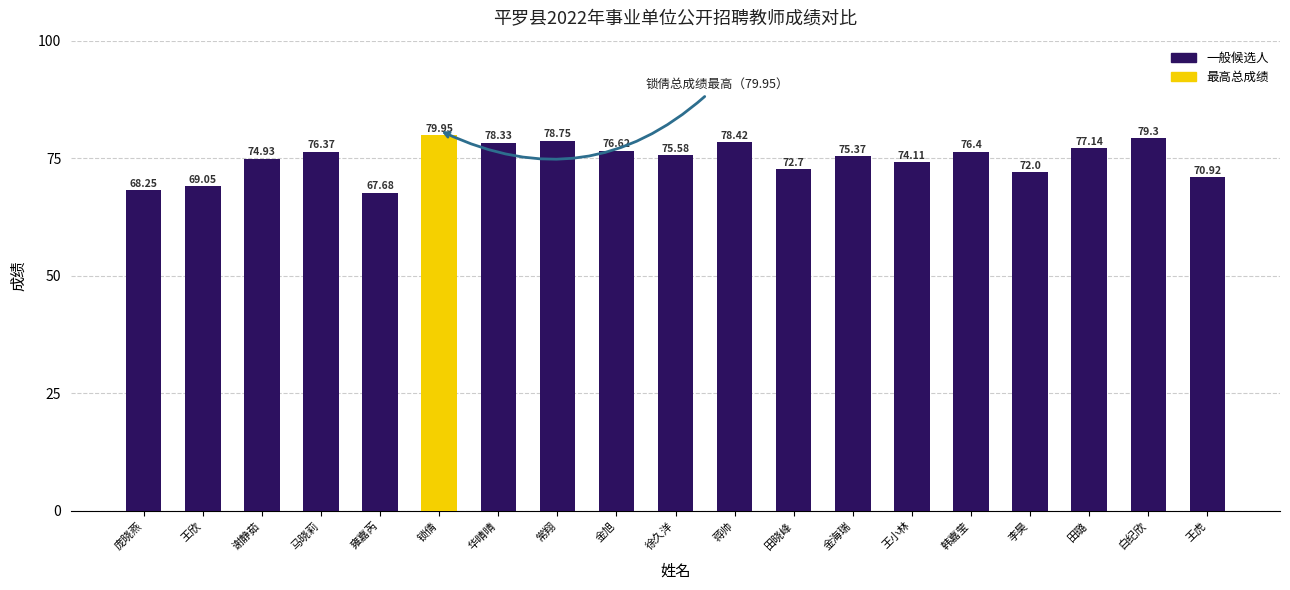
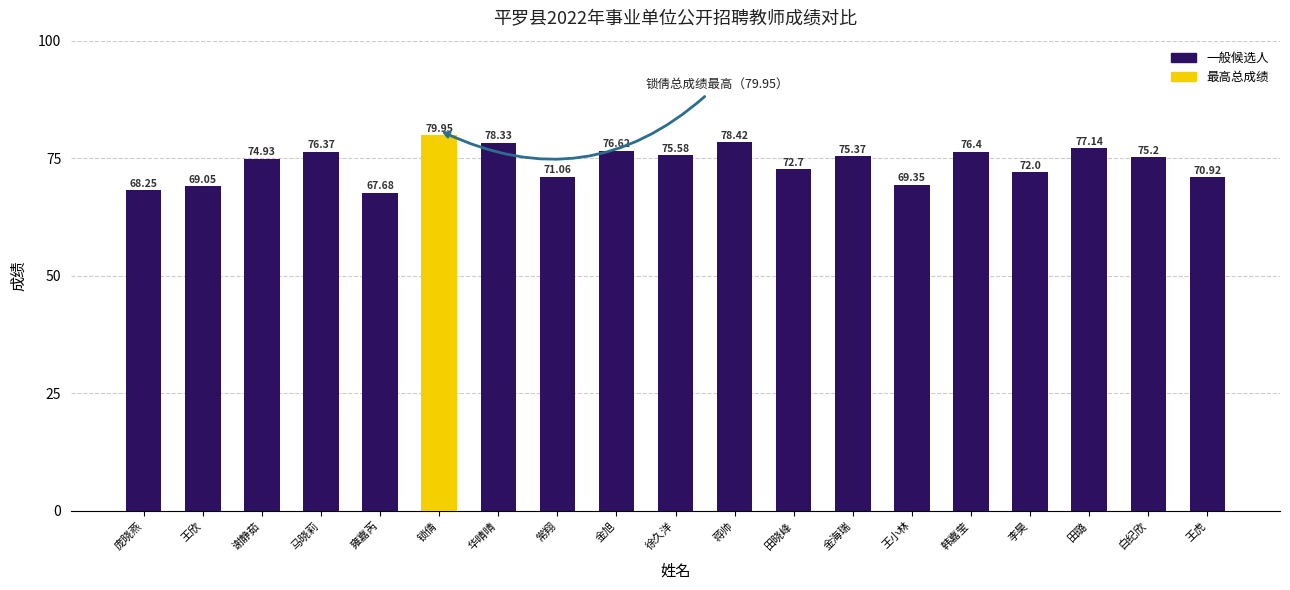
常翔: 78.75 -> 71.06
王小林: 74.11 -> 69.35
白纪欣: 79.3 -> 75.2
